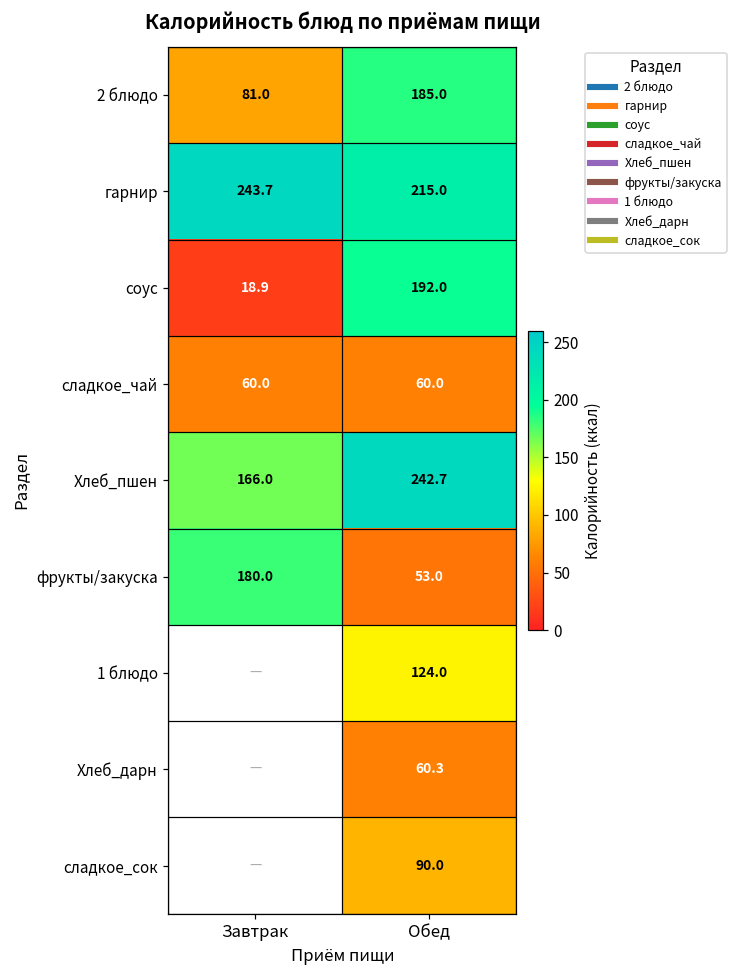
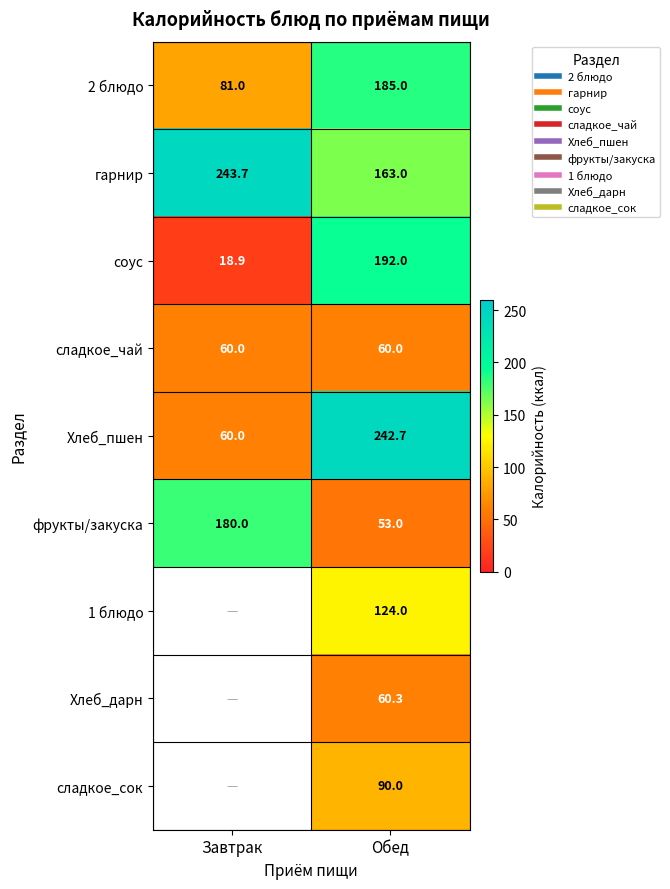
гарнир, Обед: 215.0 -> 163.0
Хлеб_пшен, Завтрак: 166.0 -> 60.0
